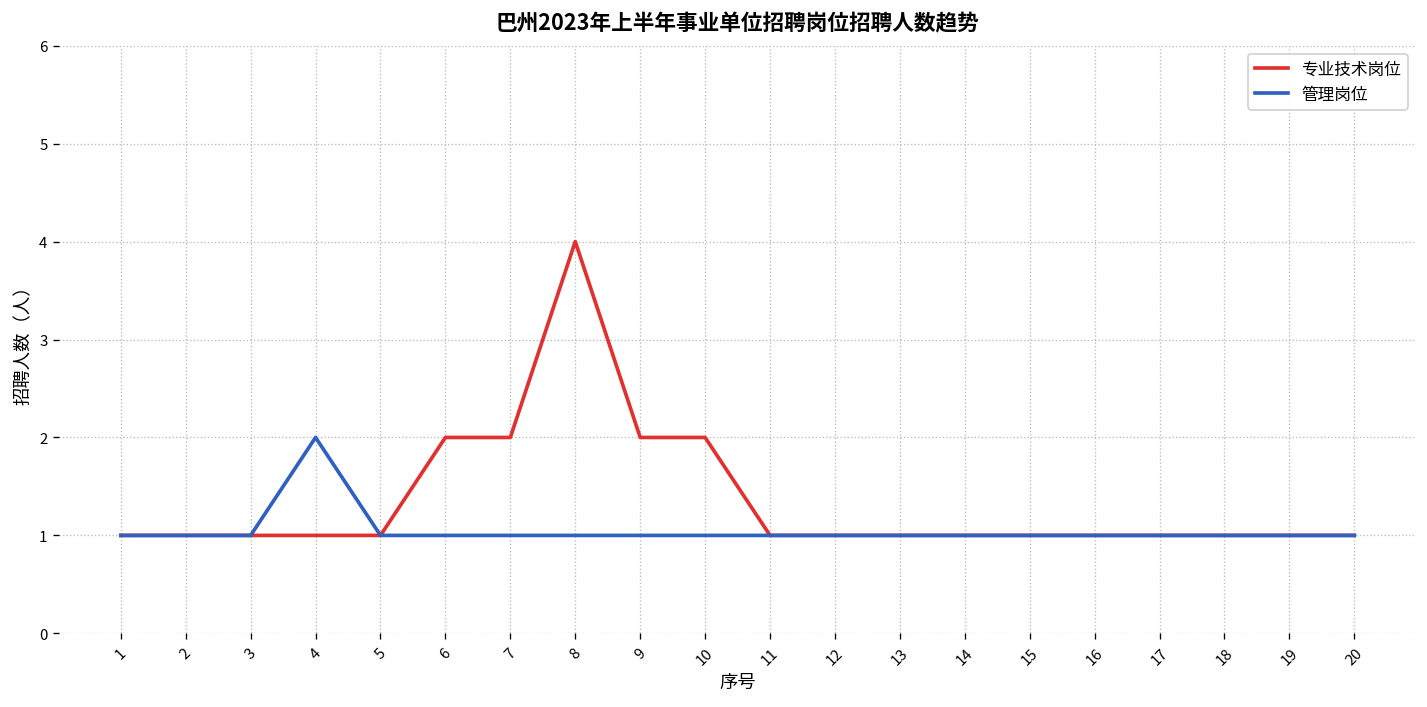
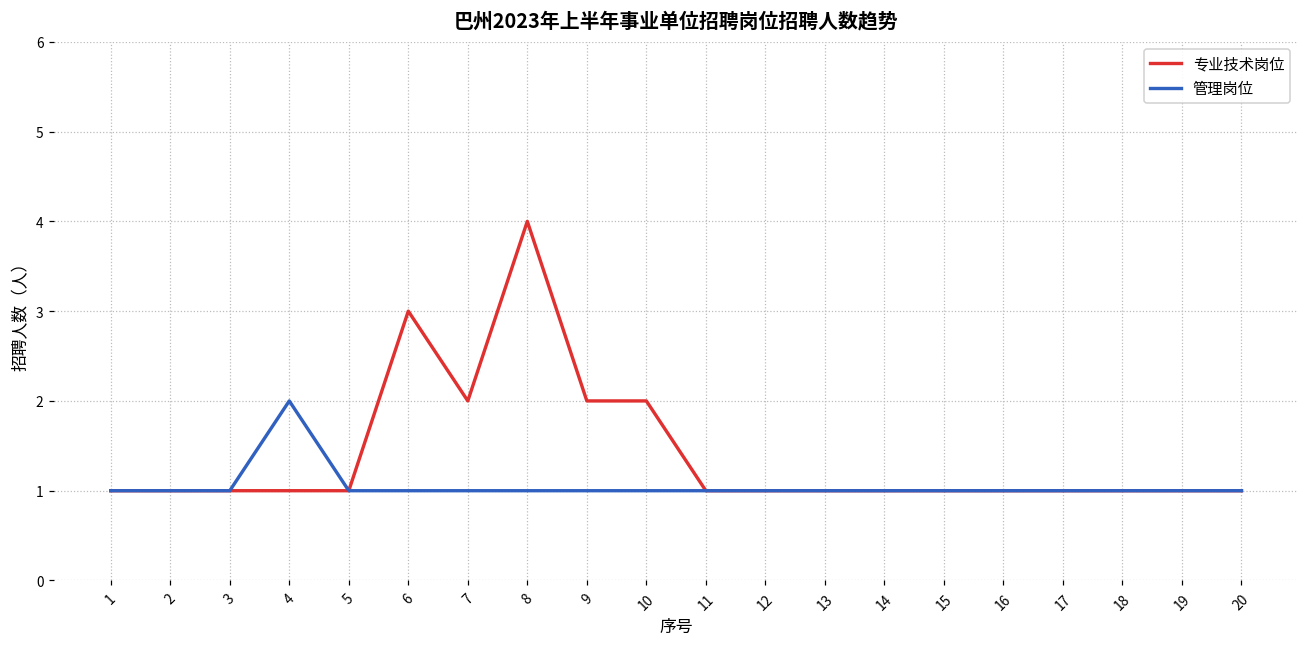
专业技术岗位, 6: 2 -> 3
